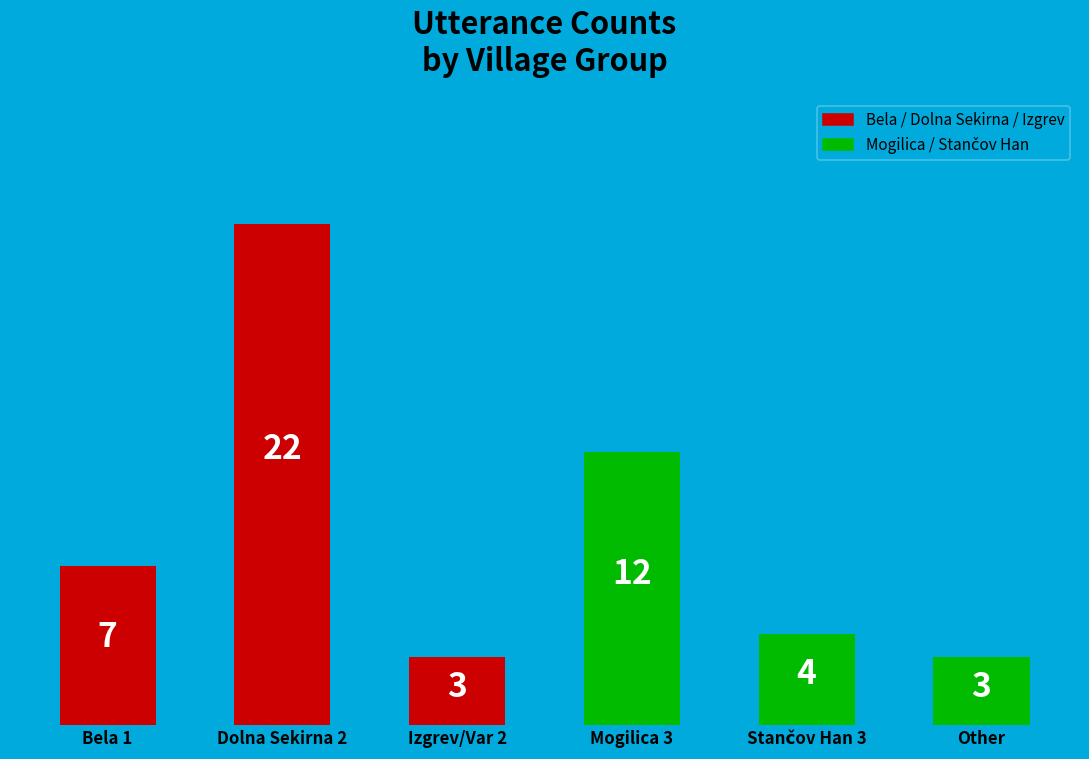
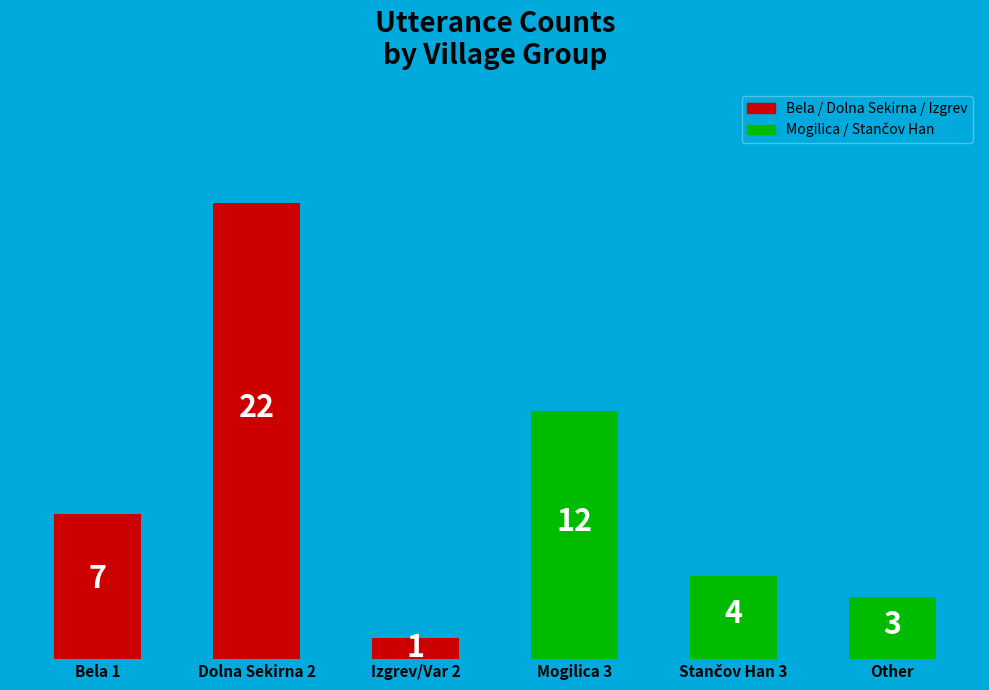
Izgrev/Var 2: 3 -> 1
